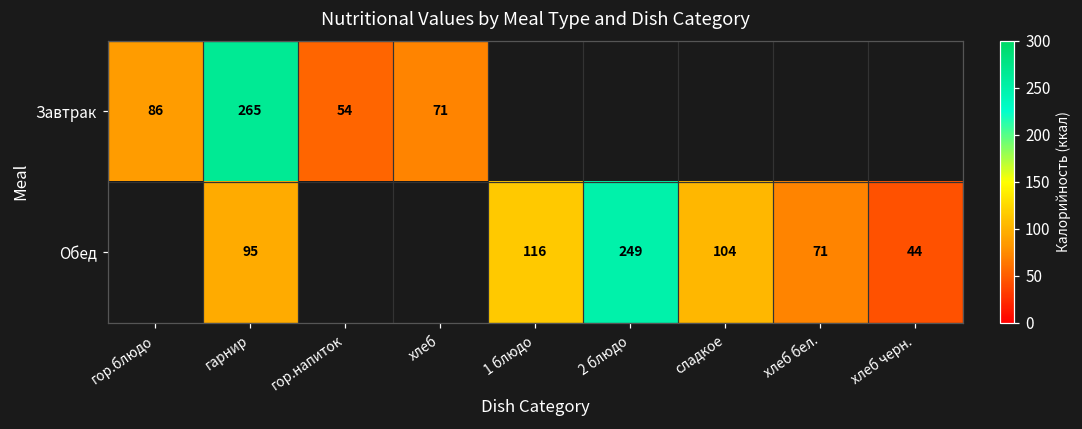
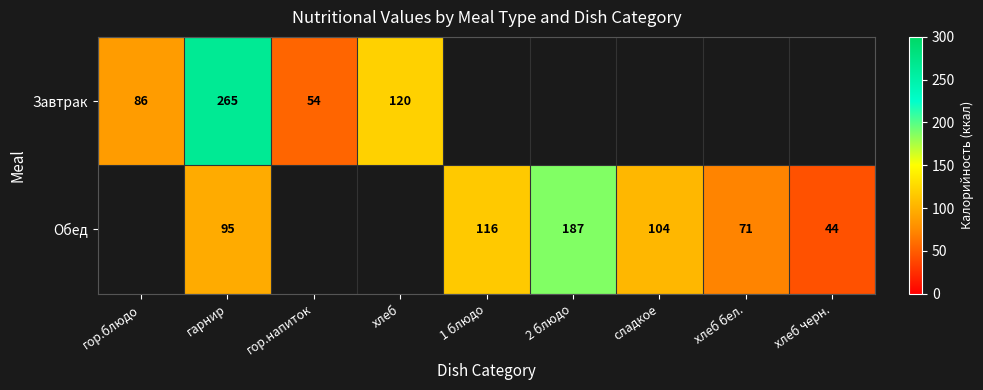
Завтрак, хлеб: 71 -> 120
Обед, 2 блюдо: 249 -> 187
